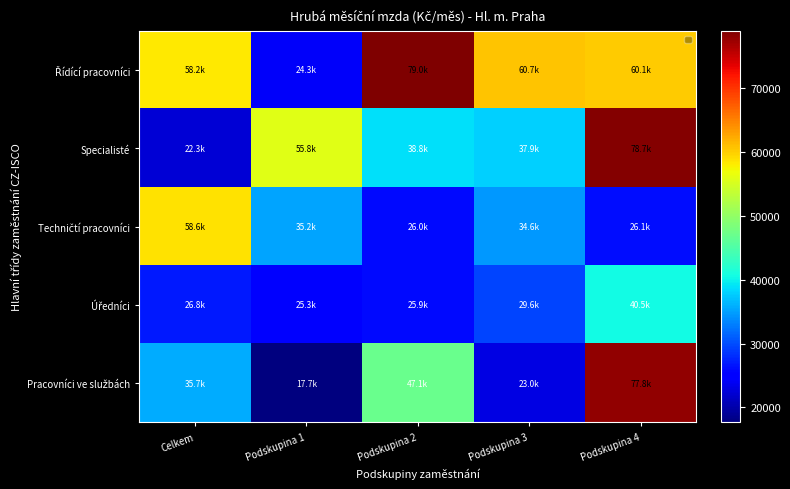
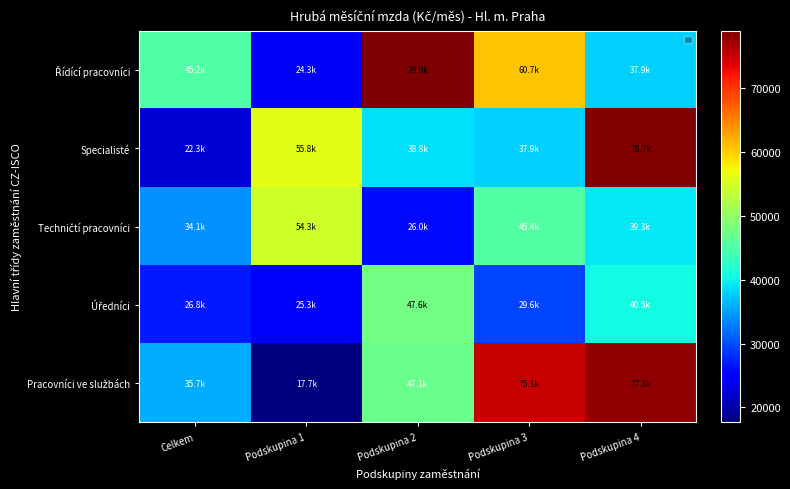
Řídící pracovníci, Celkem: 58.2k -> 45.2k
Řídící pracovníci, Podskupina 4: 60.1k -> 37.9k
Techničtí pracovníci, Celkem: 58.6k -> 34.1k
Techničtí pracovníci, Podskupina 1: 35.2k -> 54.3k
Techničtí pracovníci, Podskupina 3: 34.6k -> 45.4k
Techničtí pracovníci, Podskupina 4: 26.1k -> 39.3k
Úředníci, Podskupina 2: 25.9k -> 47.6k
Pracovníci ve službách, Podskupina 3: 23.0k -> 75.1k
